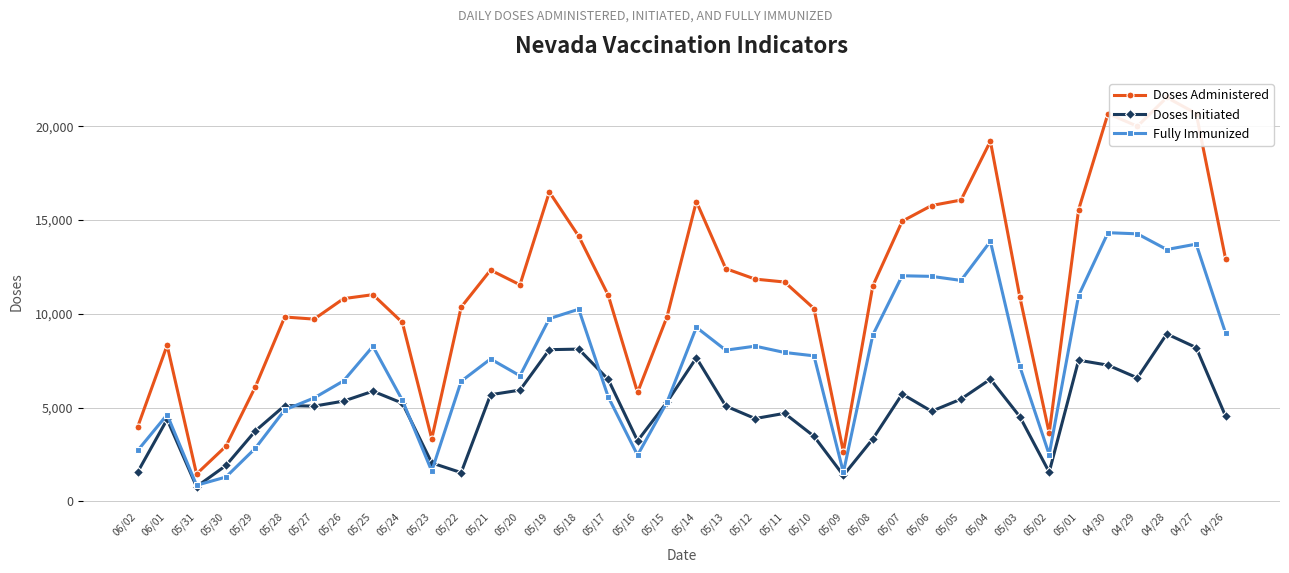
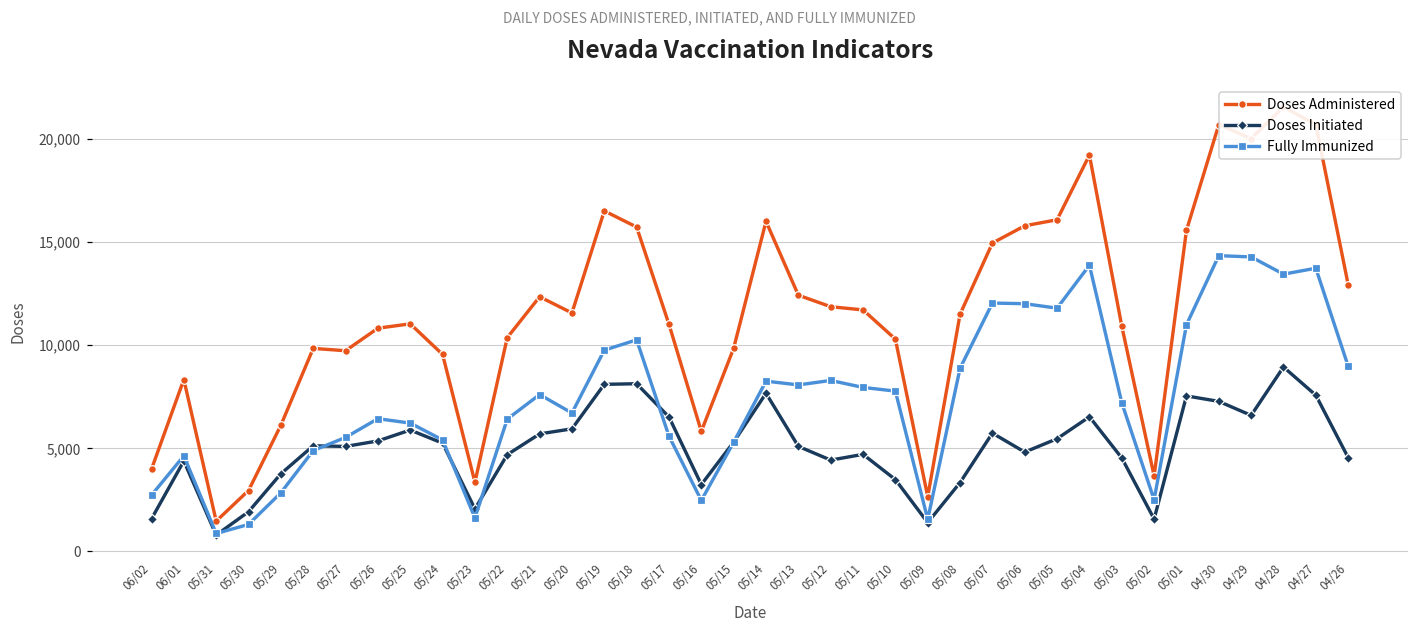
Fully Immunized, 05/25: 8,300 -> 6,200
Doses Initiated, 05/22: 1,500 -> 4,700
Doses Administered, 05/18: 14,100 -> 15,700
Fully Immunized, 05/14: 9,300 -> 8,200
Doses Initiated, 04/27: 8,200 -> 7,600
